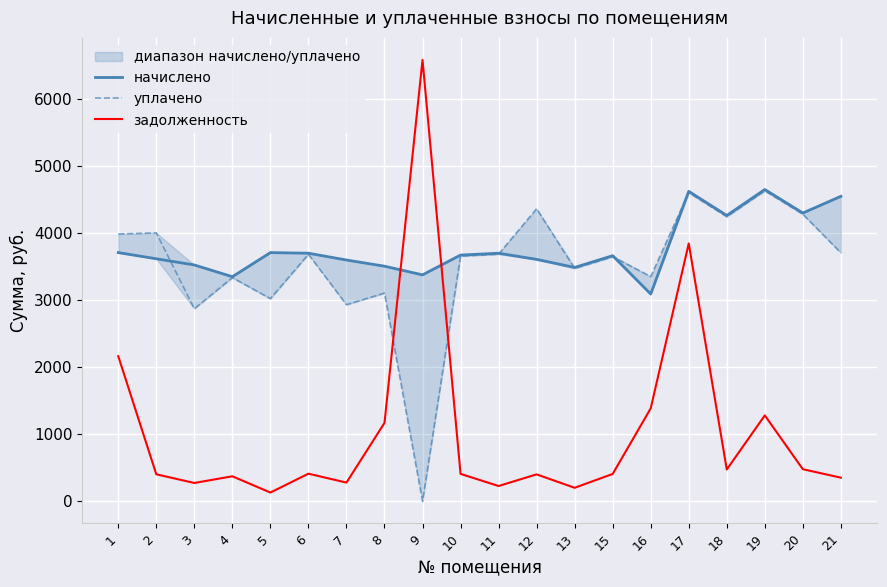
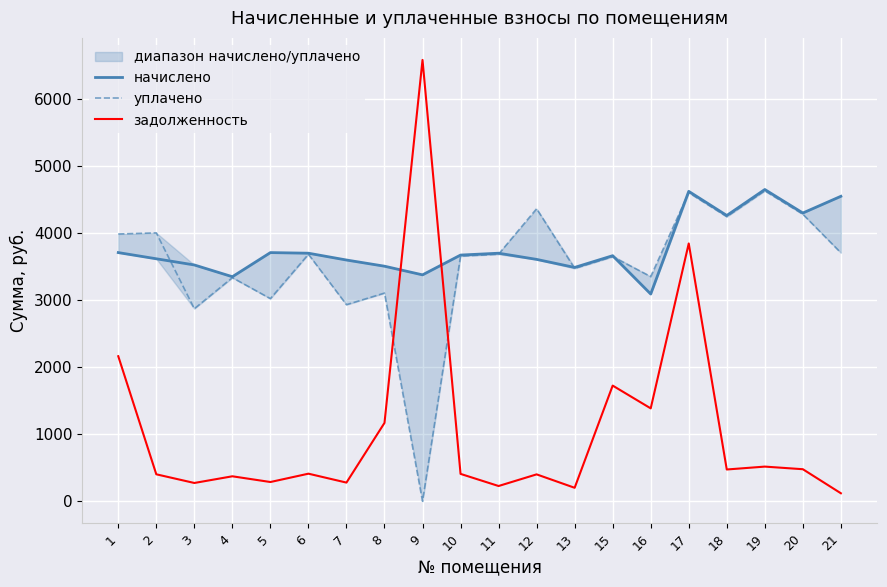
задолженность, 5: 100 -> 300
задолженность, 15: 400 -> 1700
задолженность, 19: 1300 -> 500
задолженность, 21: 400 -> 100
